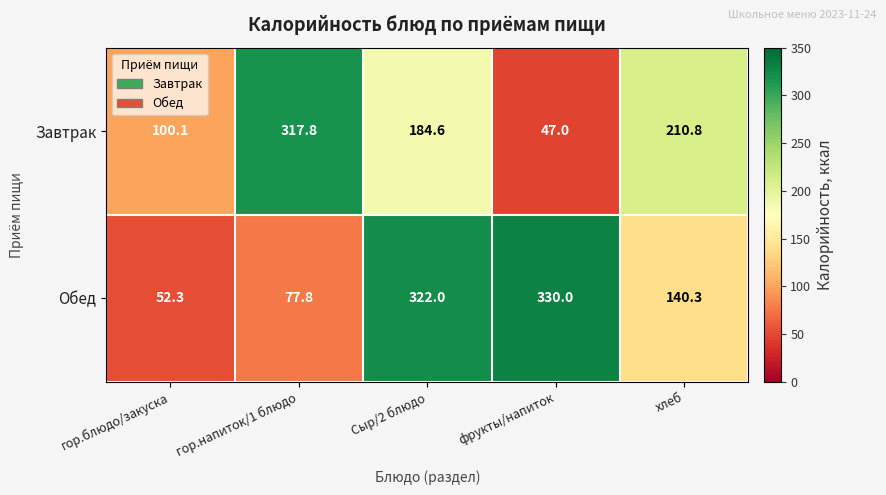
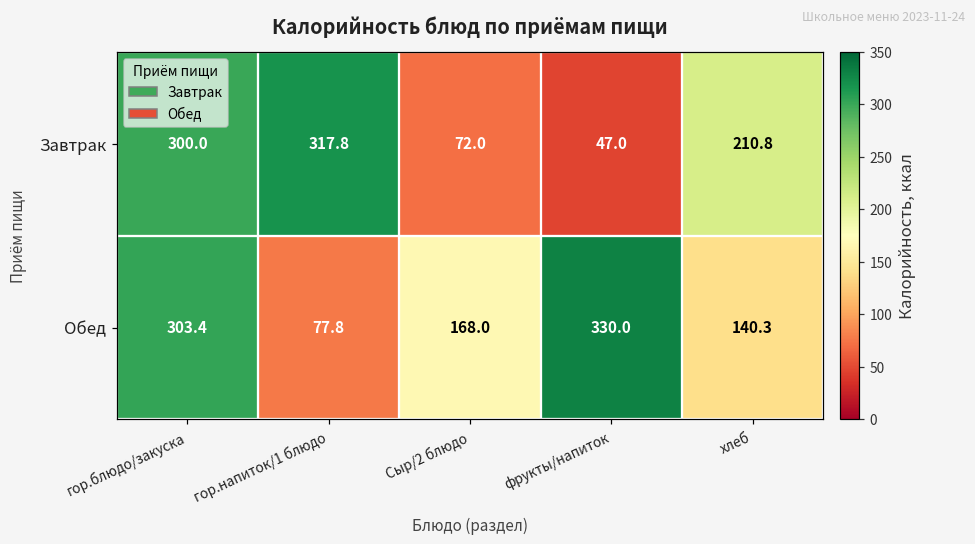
Завтрак, гор.блюдо/закуска: 100.1 -> 300.0
Завтрак, Сыр/2 блюдо: 184.6 -> 72.0
Обед, гор.блюдо/закуска: 52.3 -> 303.4
Обед, Сыр/2 блюдо: 322.0 -> 168.0
